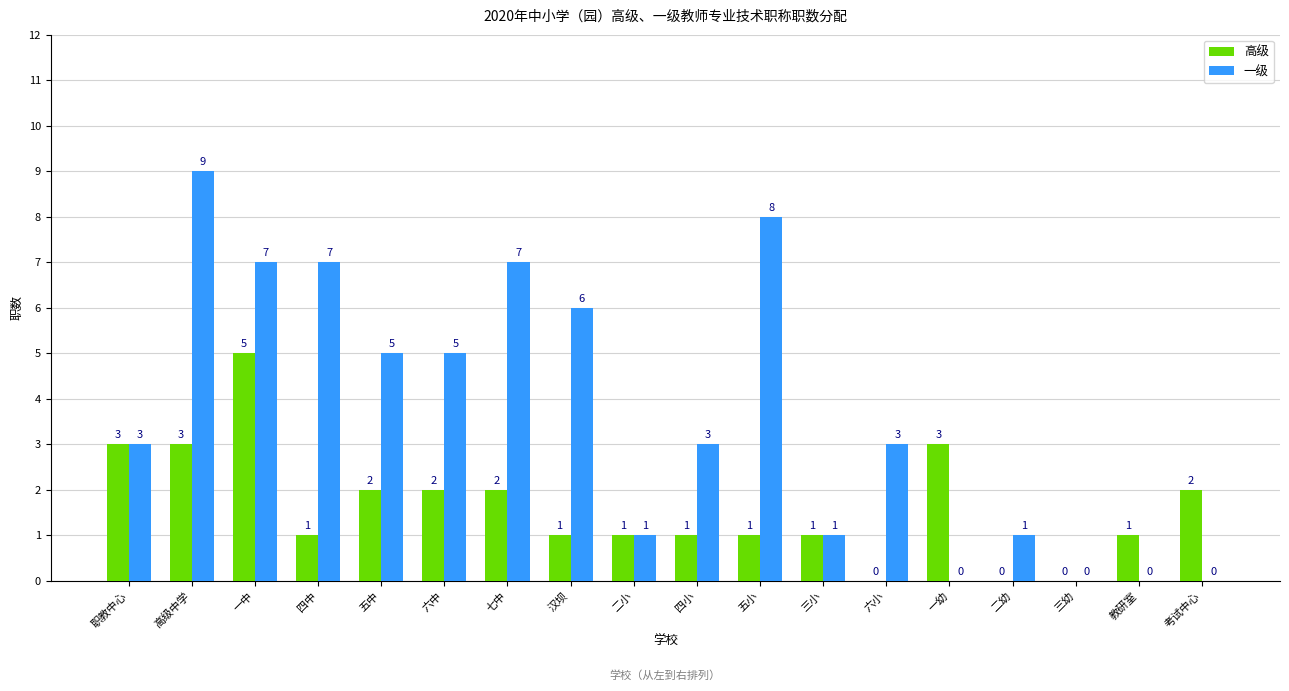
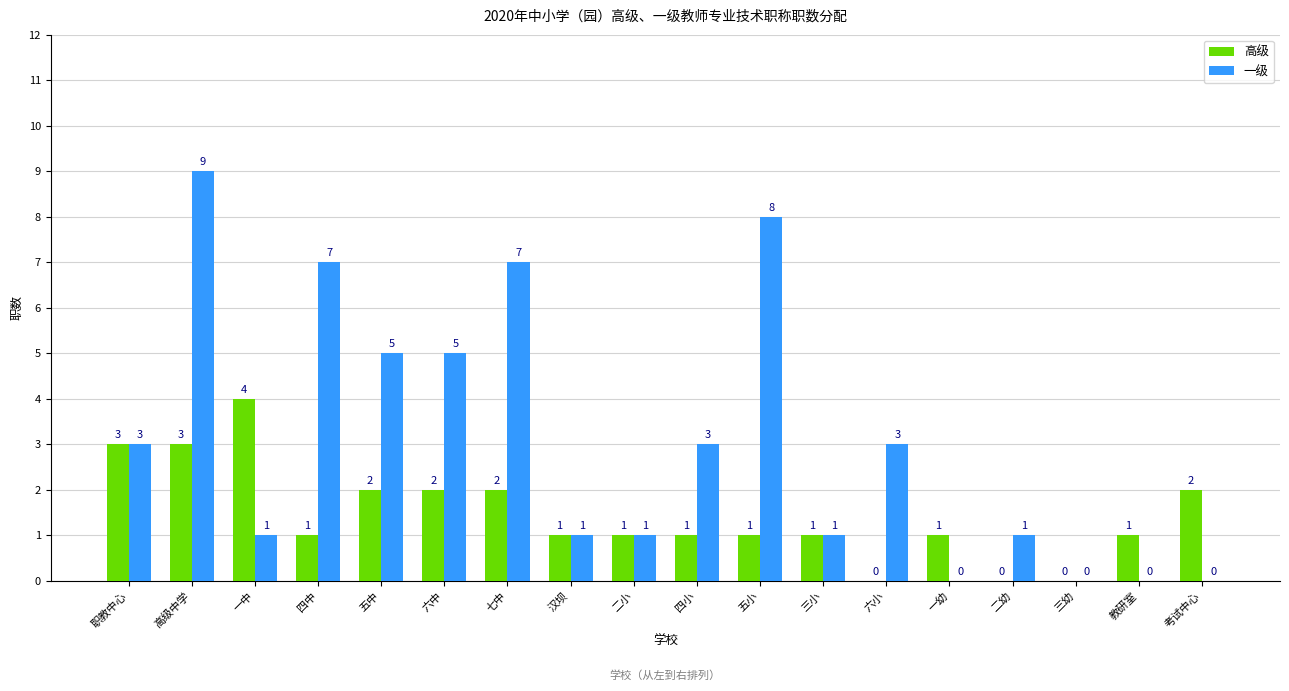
高级, 一中: 5 -> 4
一级, 一中: 7 -> 1
一级, 汉坝: 6 -> 1
高级, 一幼: 3 -> 1
